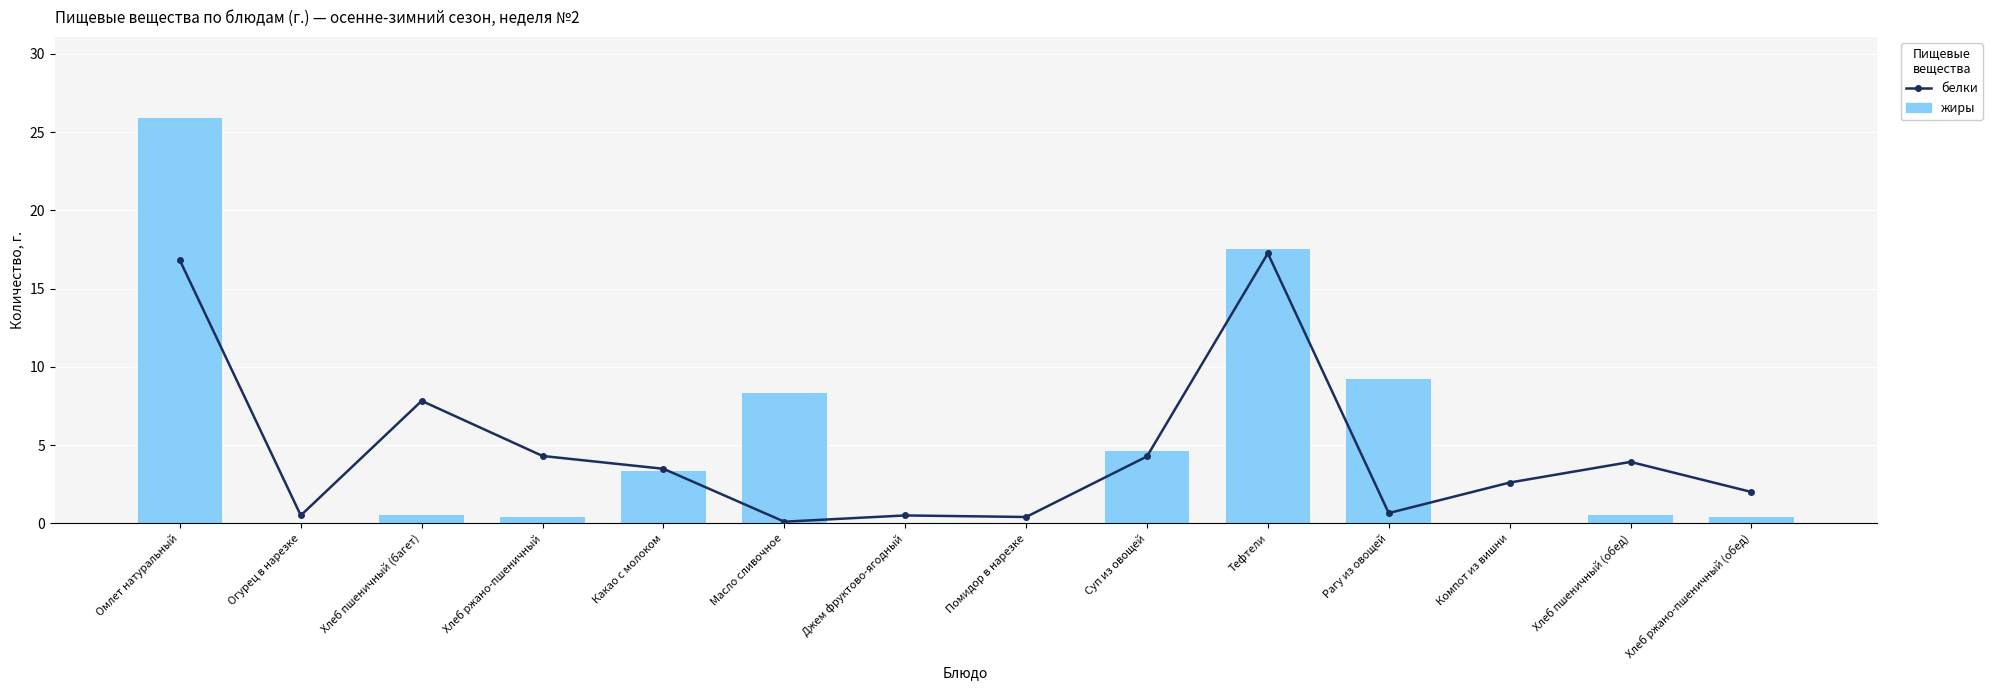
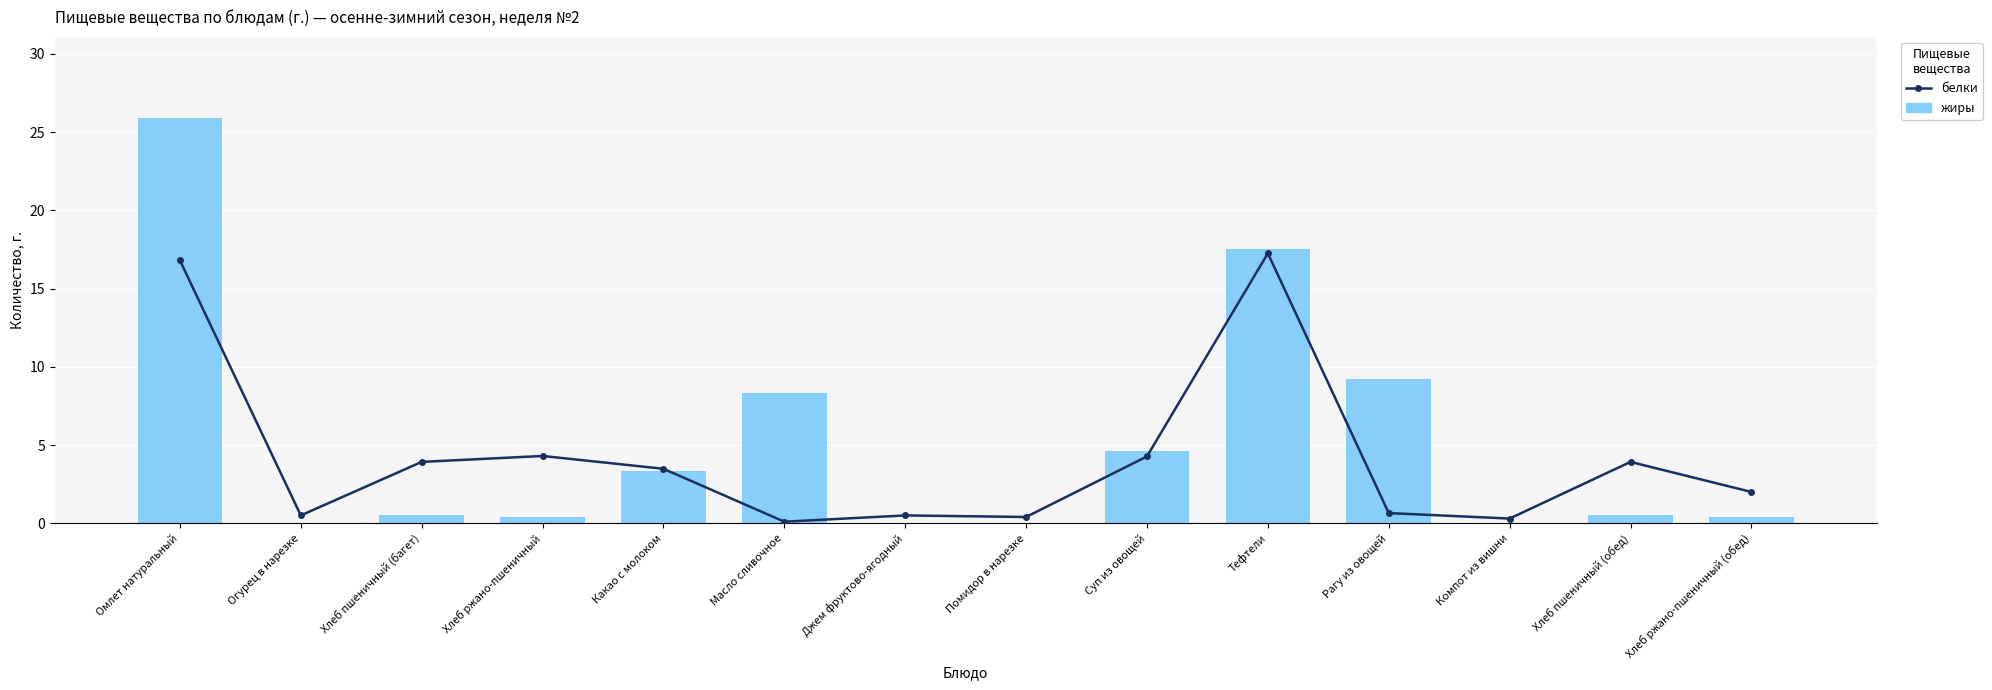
белки, Хлеб пшеничный (багет): 7.8 -> 3.9
белки, Компот из вишни: 2.6 -> 0.3
